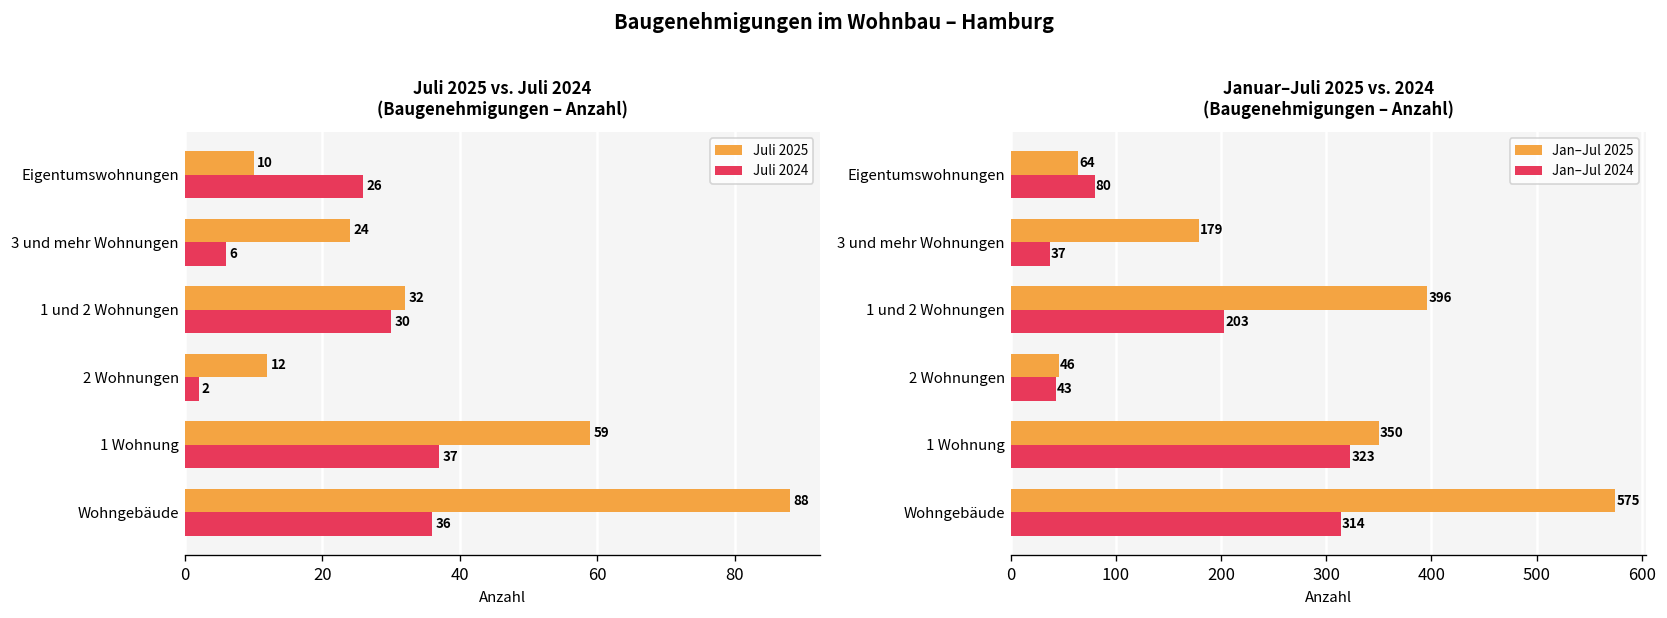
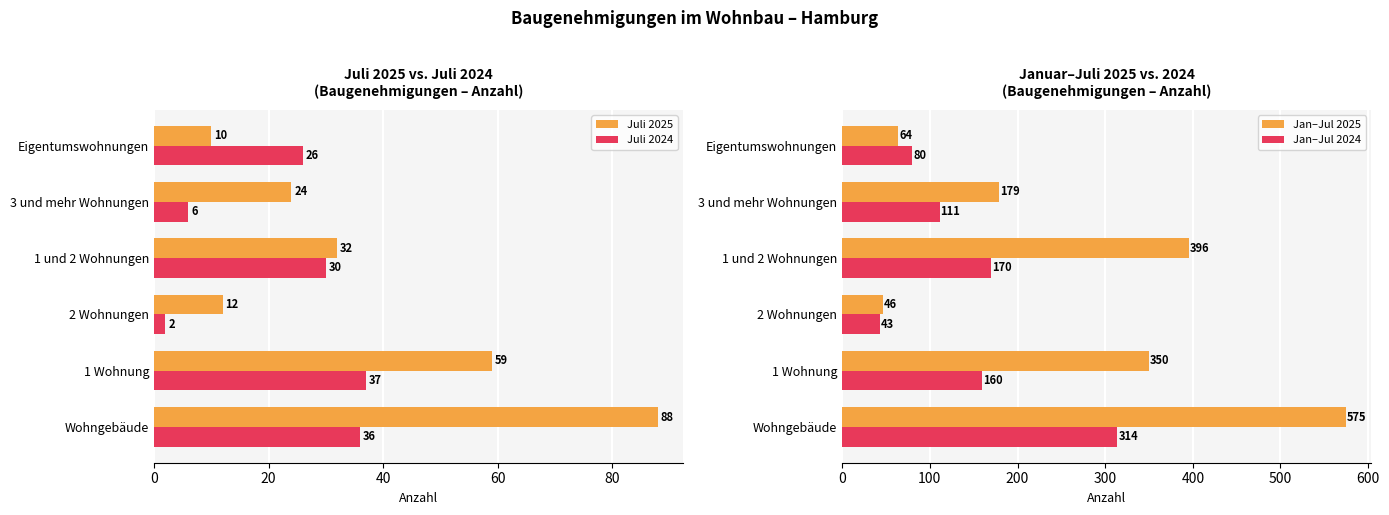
Januar–Juli 2025 vs. 2024 (Baugenehmigungen – Anzahl), Jan–Jul 2024, 3 und mehr Wohnungen: 37 -> 111
Januar–Juli 2025 vs. 2024 (Baugenehmigungen – Anzahl), Jan–Jul 2024, 1 und 2 Wohnungen: 203 -> 170
Januar–Juli 2025 vs. 2024 (Baugenehmigungen – Anzahl), Jan–Jul 2024, 1 Wohnung: 323 -> 160
